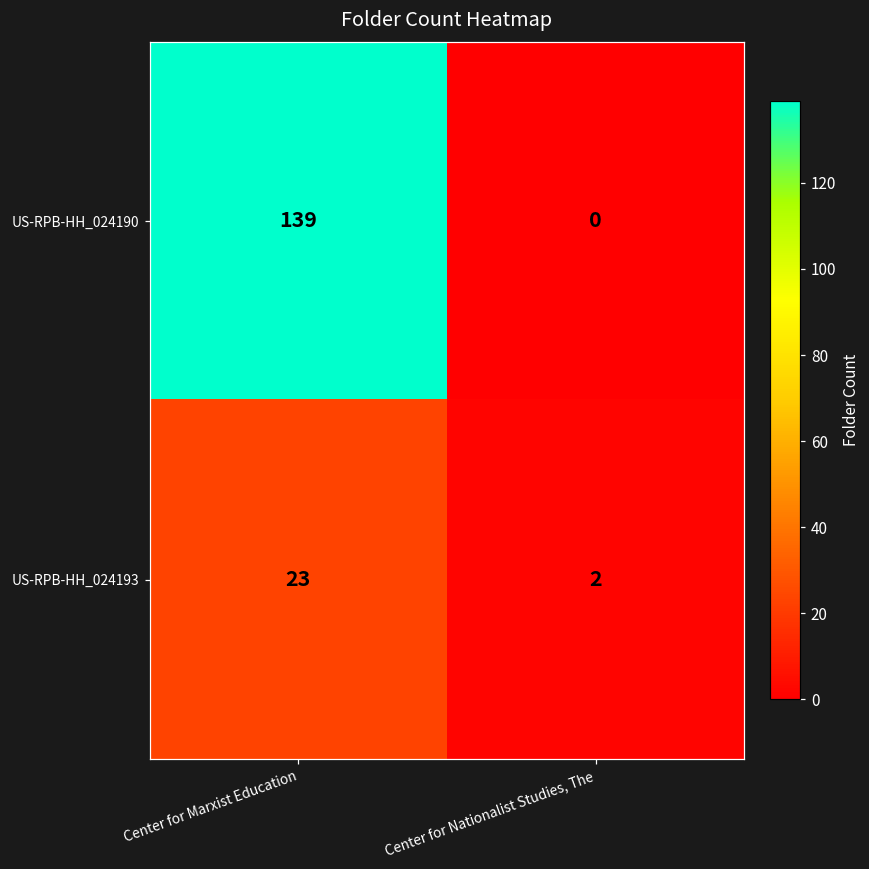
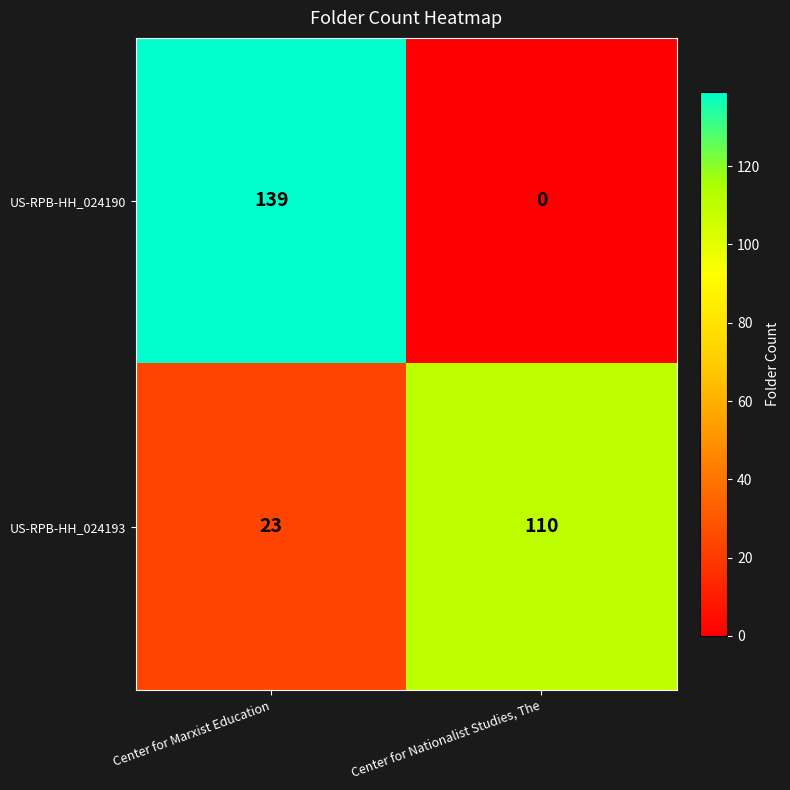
US-RPB-HH_024193, Center for Nationalist Studies, The: 2 -> 110
